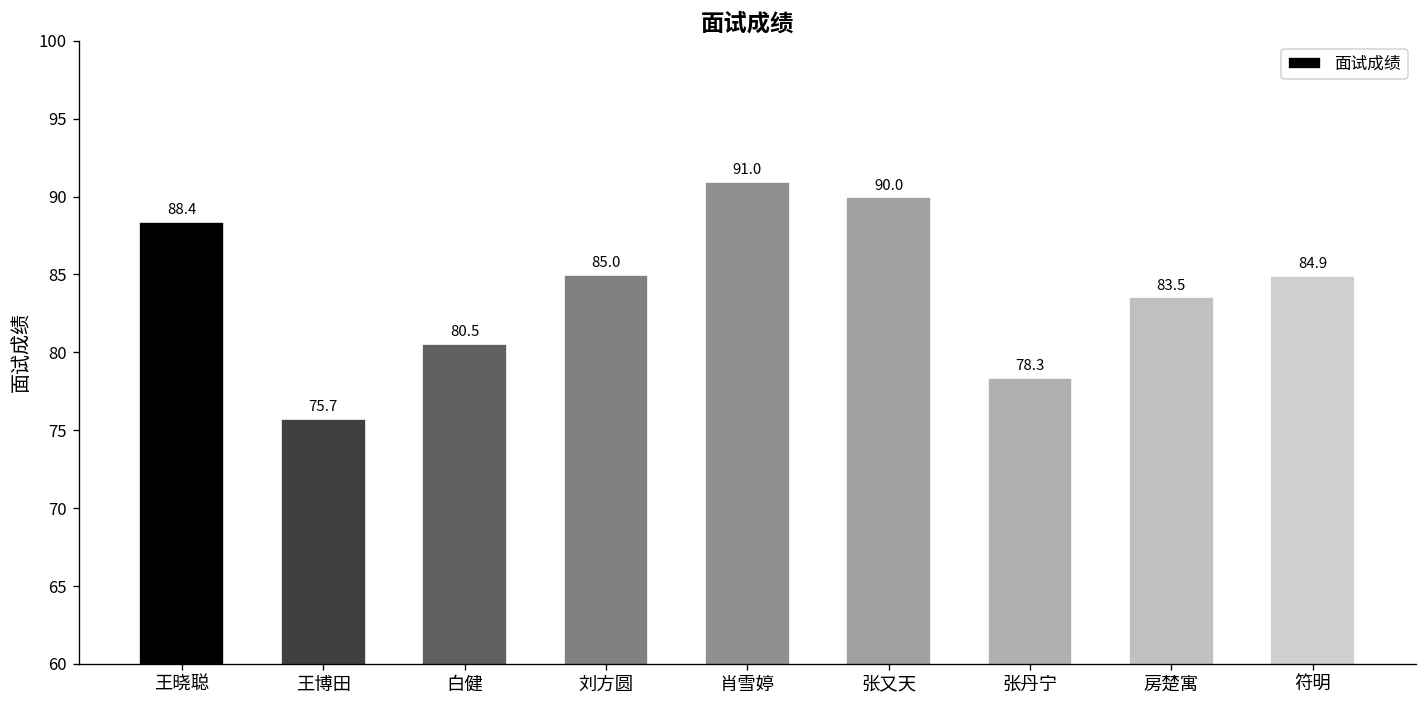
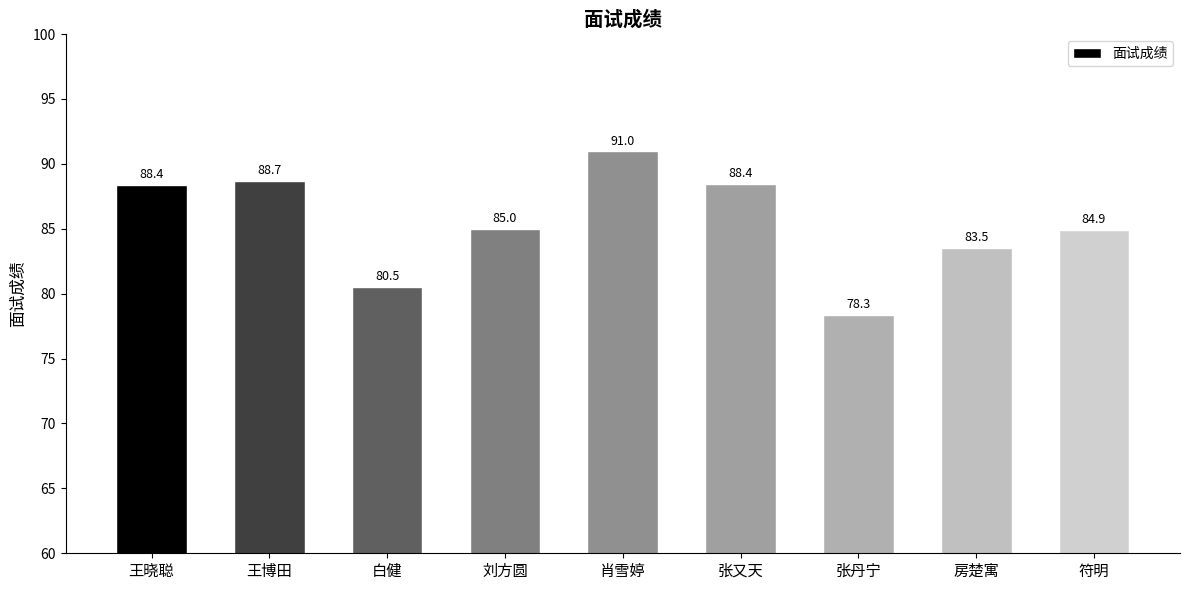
王博田: 75.7 -> 88.7
张又天: 90.0 -> 88.4
